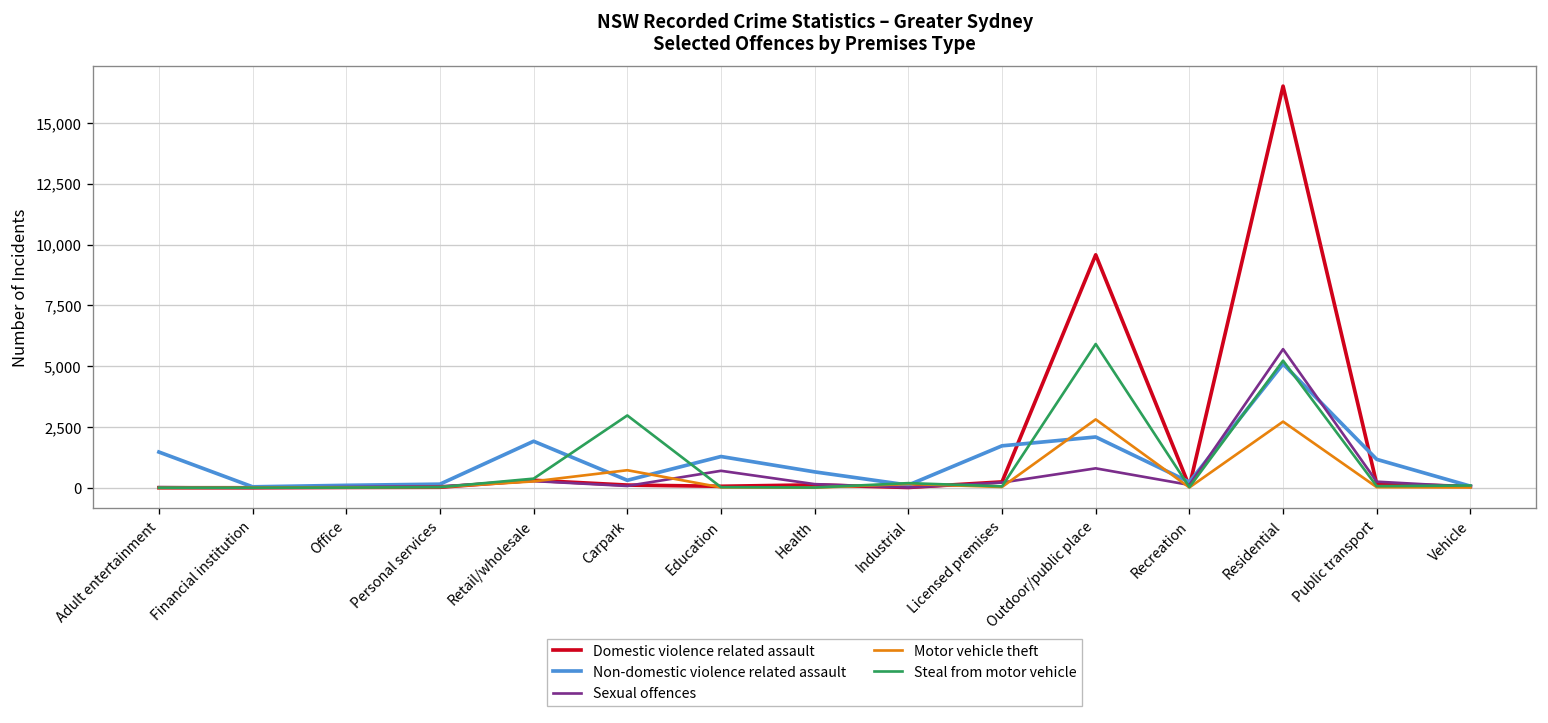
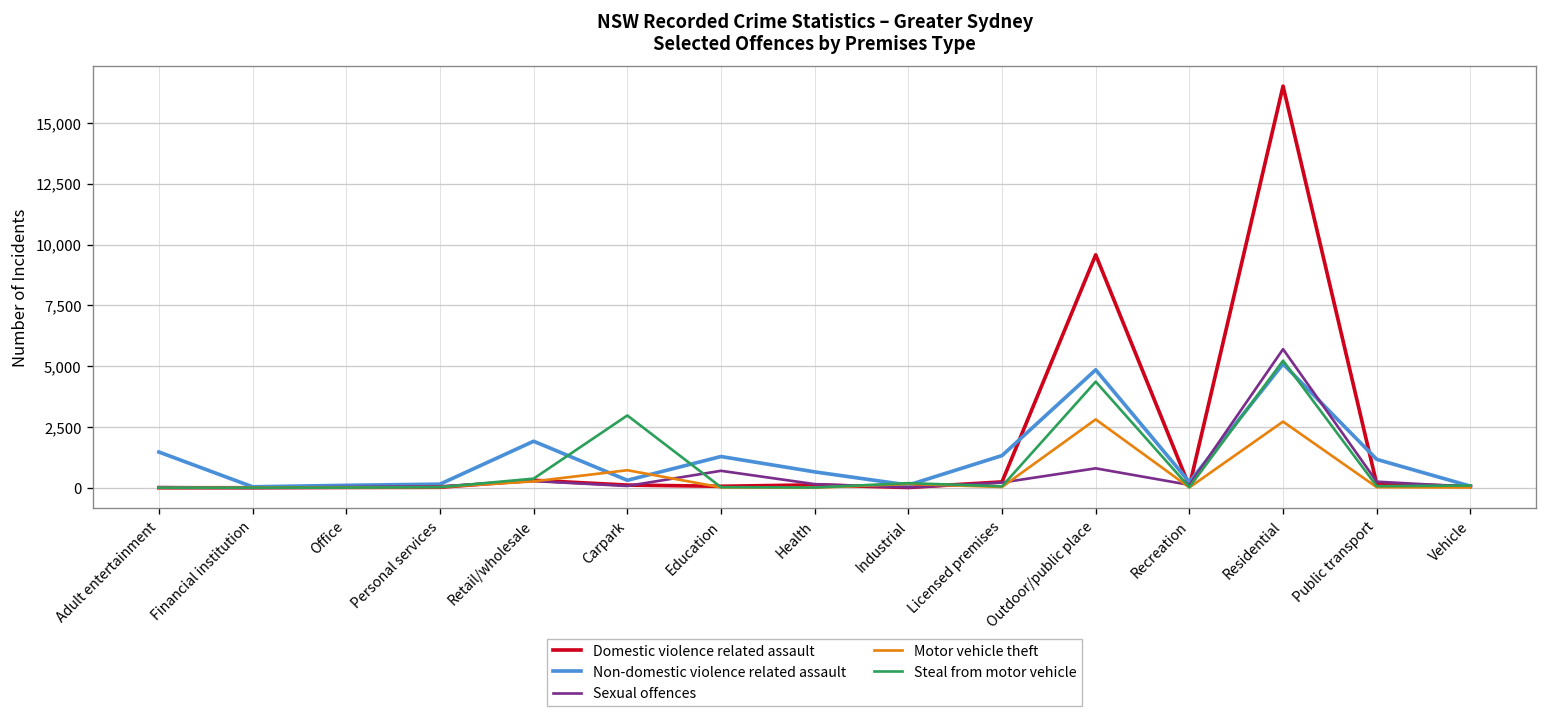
Non-domestic violence related assault, Licensed premises: 1,700 -> 1,300
Non-domestic violence related assault, Outdoor/public place: 2,100 -> 4,900
Steal from motor vehicle, Outdoor/public place: 5,900 -> 4,400
